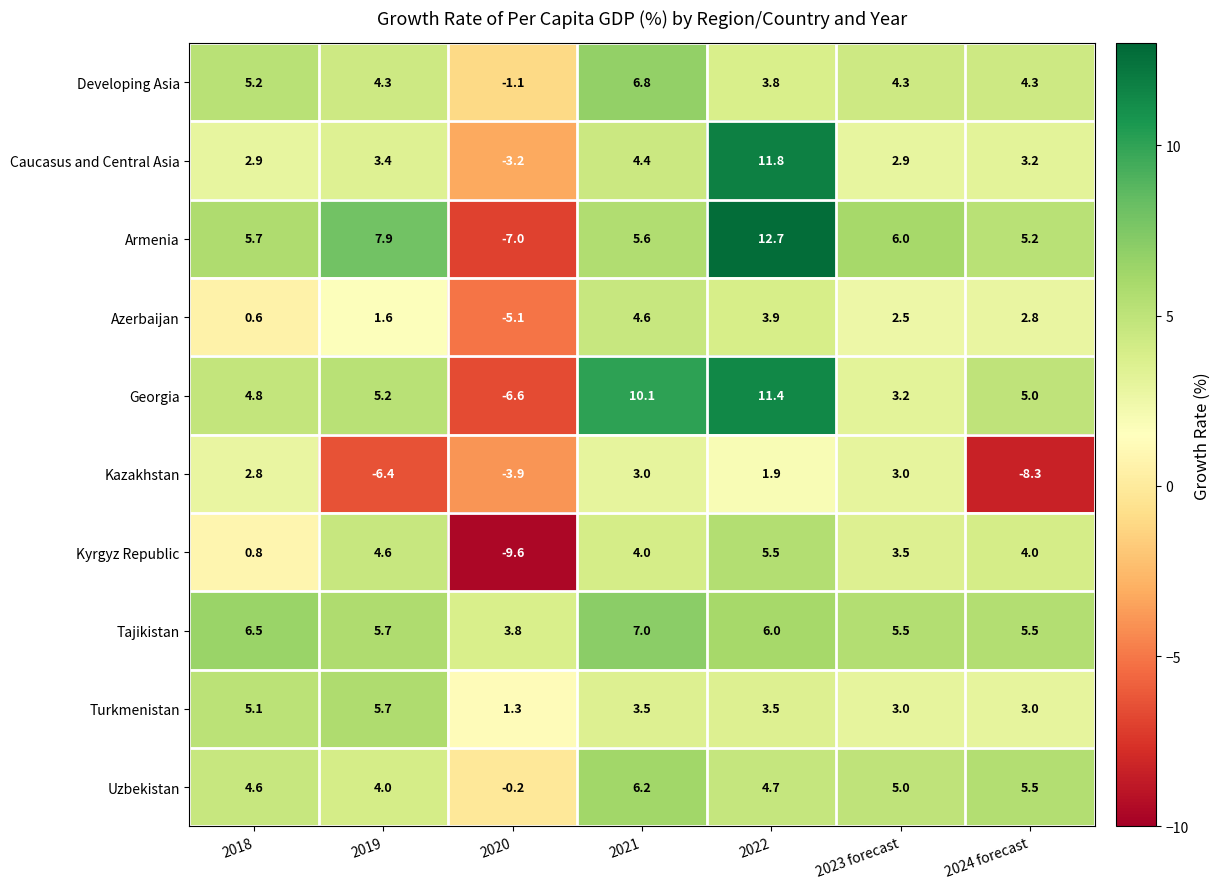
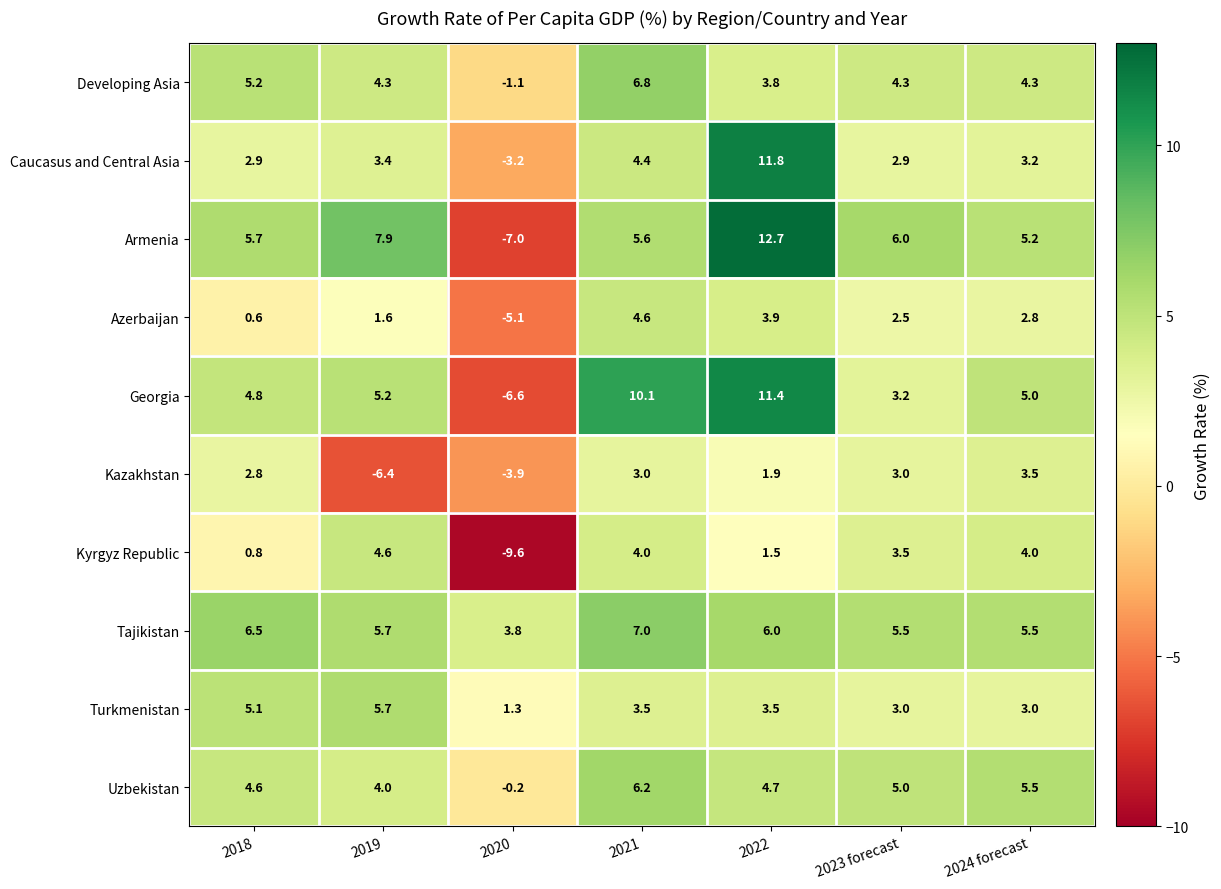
Kazakhstan, 2024 forecast: -8.3 -> 3.5
Kyrgyz Republic, 2022: 5.5 -> 1.5
